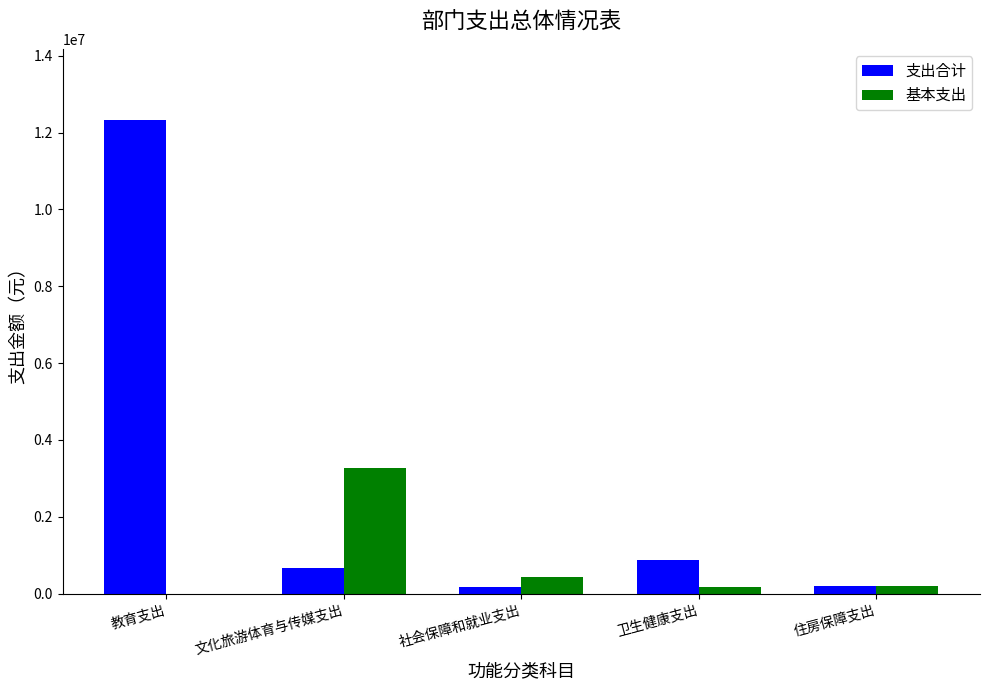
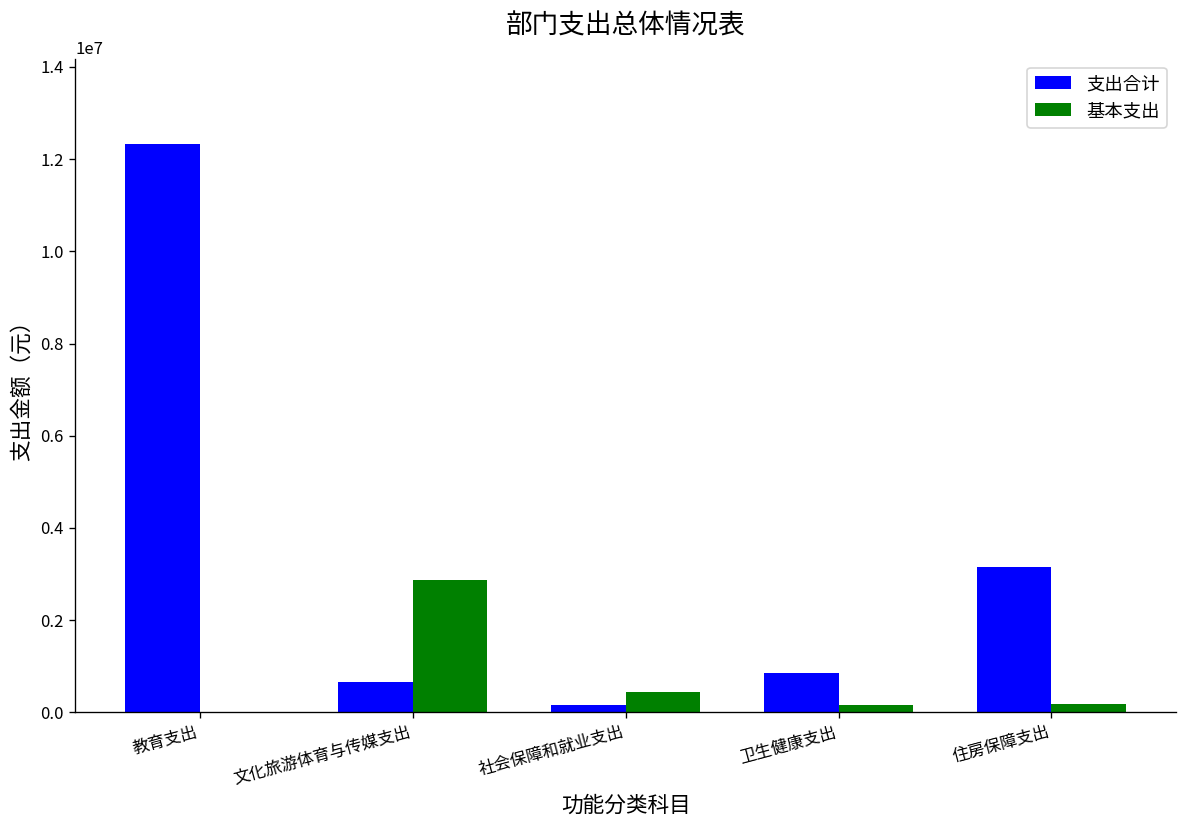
基本支出, 文化旅游体育与传媒支出: 3300000 -> 2900000
支出合计, 住房保障支出: 200000 -> 3200000
